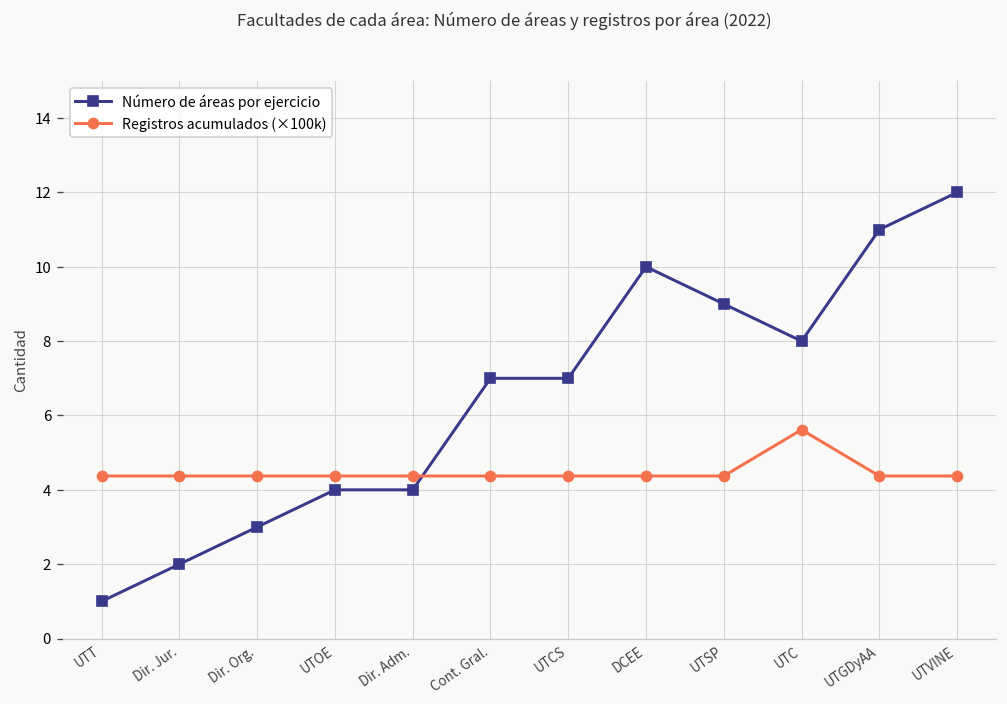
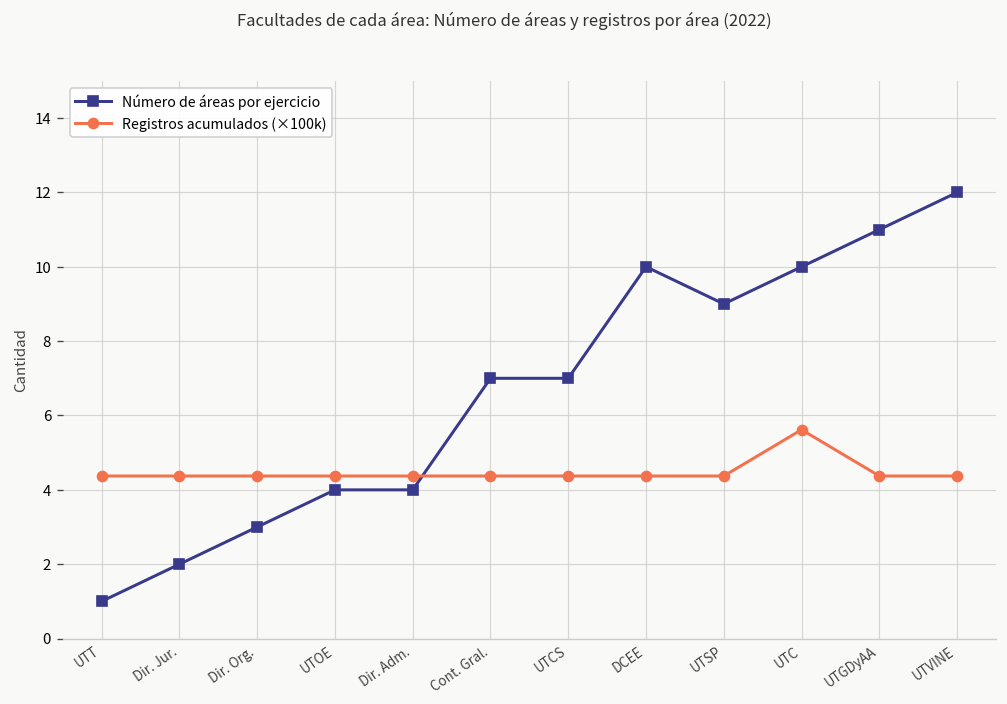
Número de áreas por ejercicio, UTC: 8 -> 10
